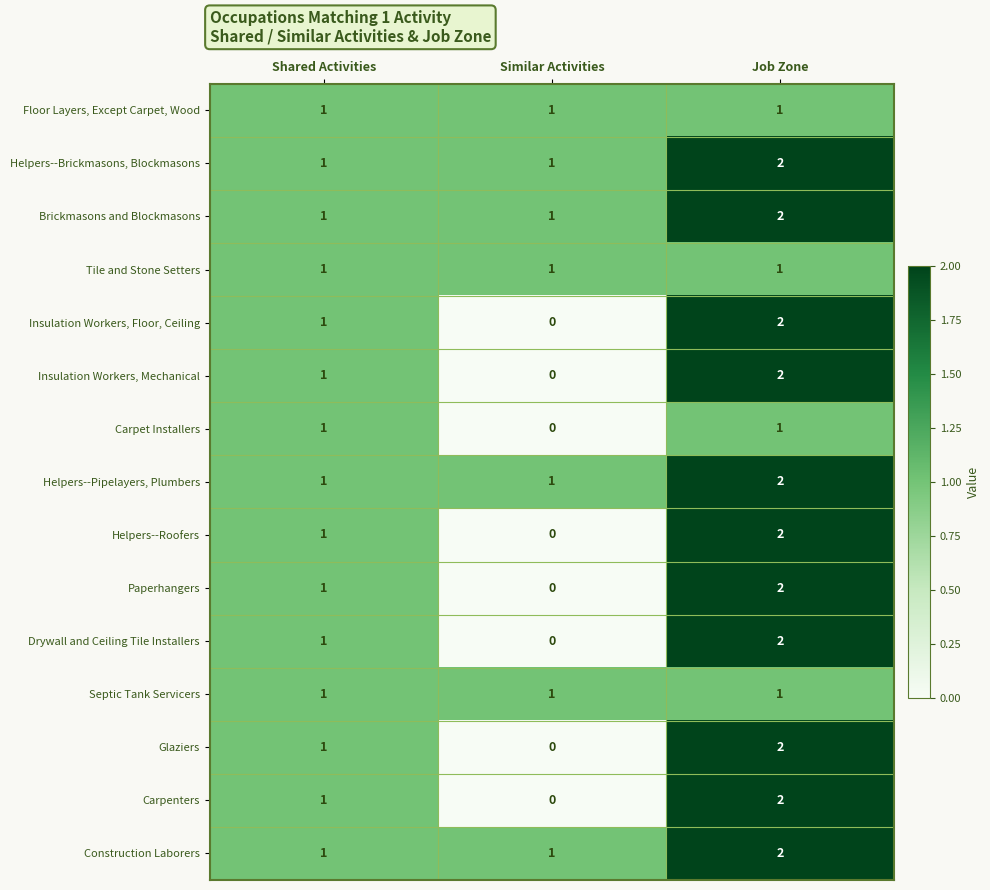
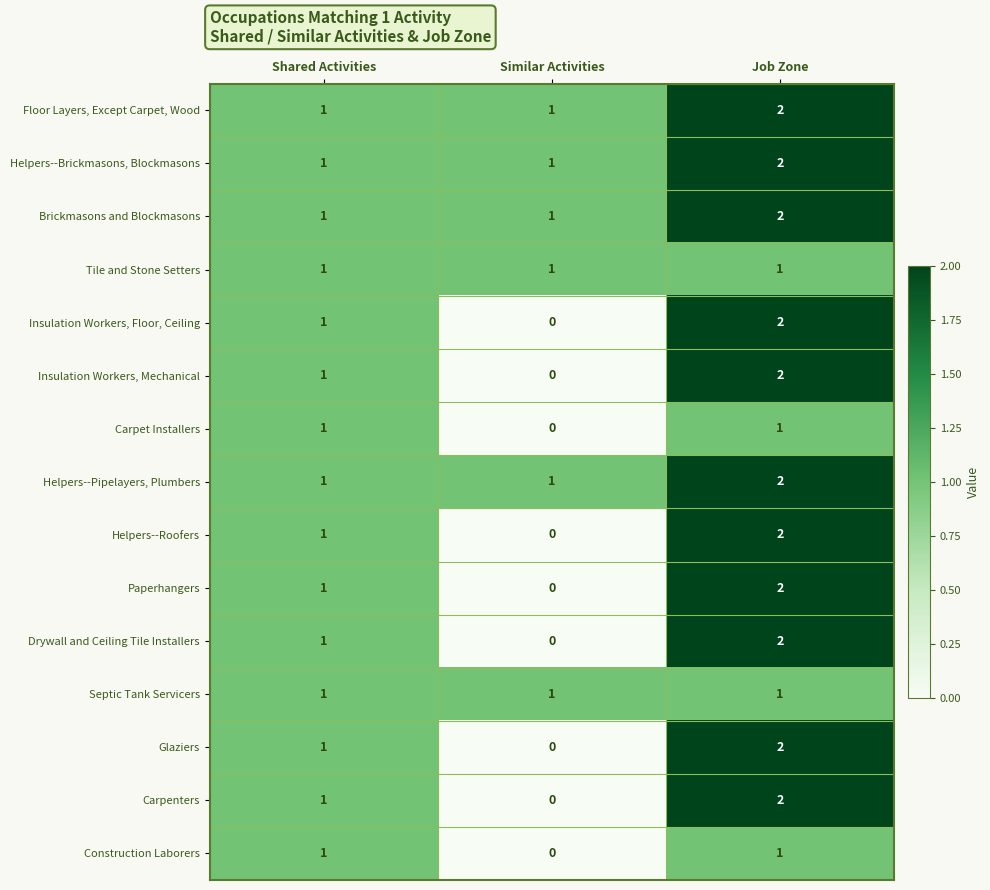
Floor Layers, Except Carpet, Wood, Job Zone: 1 -> 2
Construction Laborers, Similar Activities: 1 -> 0
Construction Laborers, Job Zone: 2 -> 1
